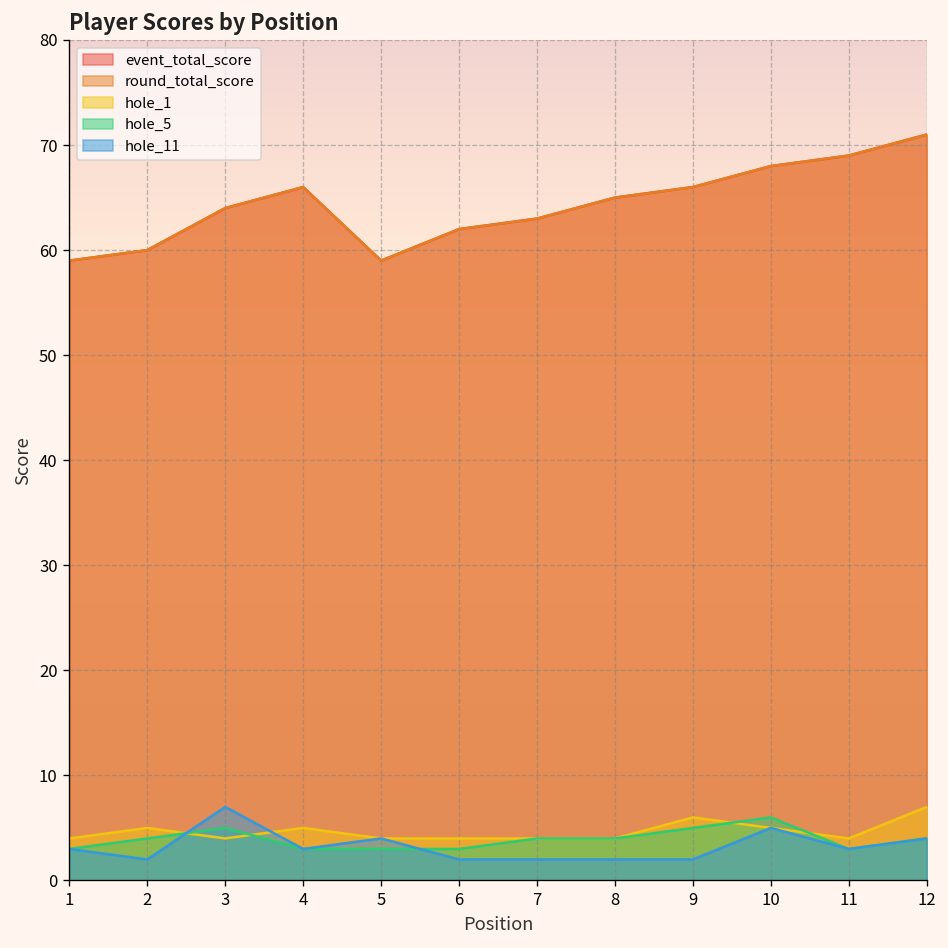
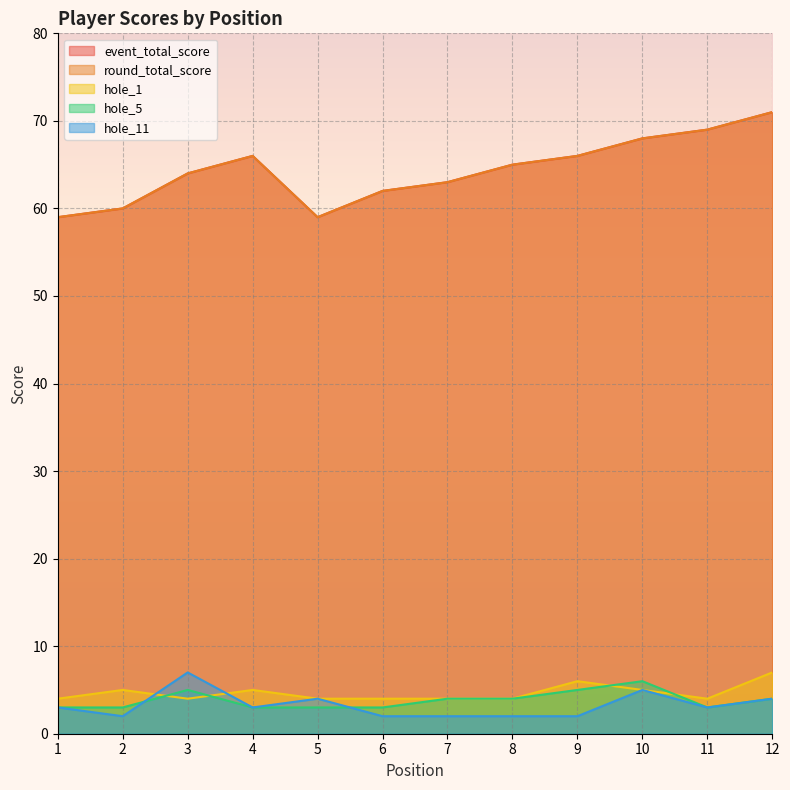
hole_5, 2: 4 -> 3
